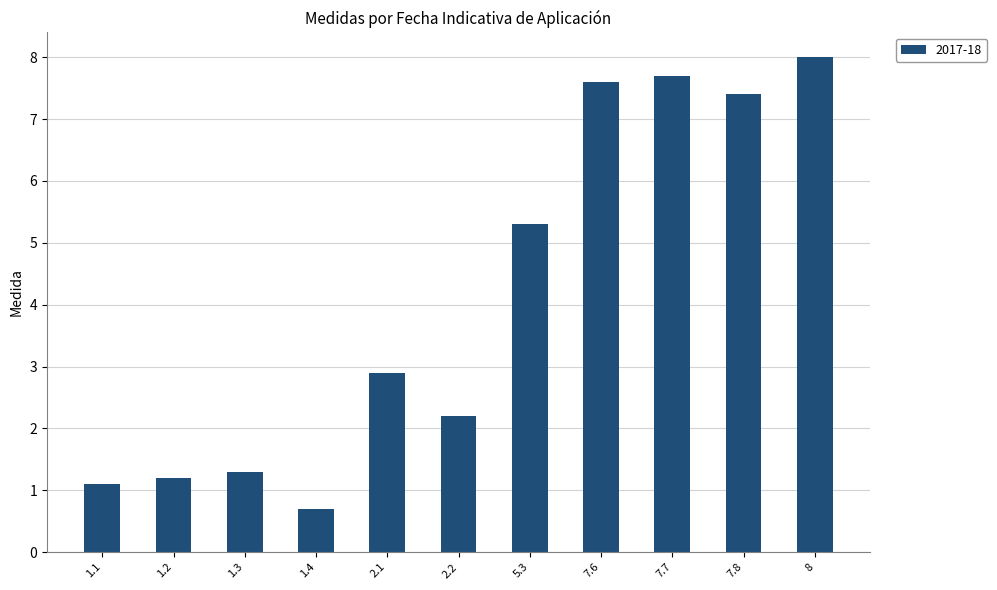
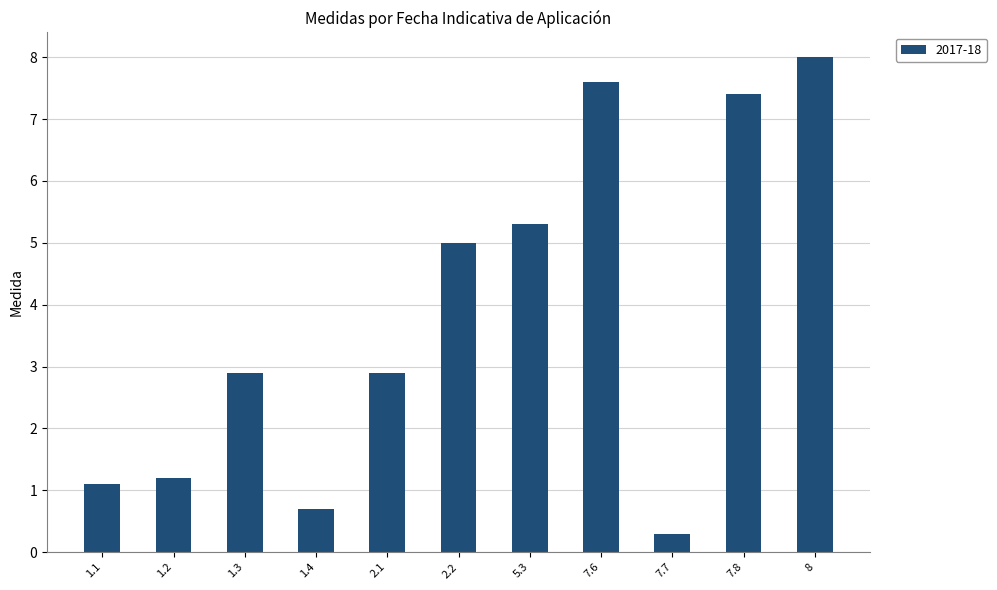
1.3: 1.3 -> 2.9
2.2: 2.2 -> 5.0
7.7: 7.7 -> 0.3
